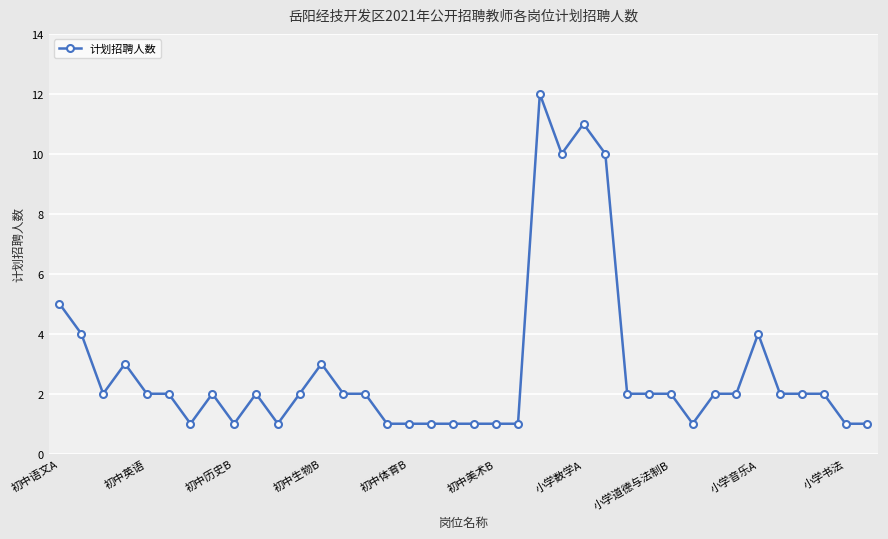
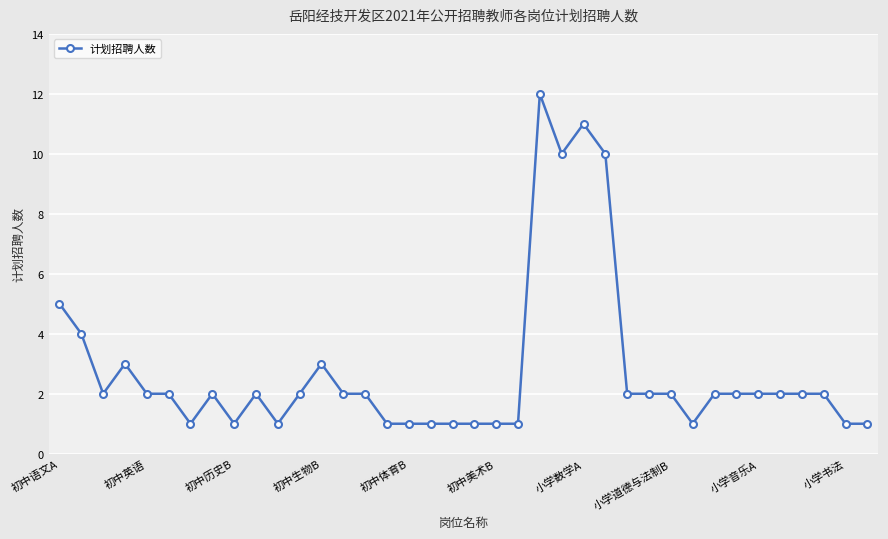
小学音乐A: 4 -> 2
